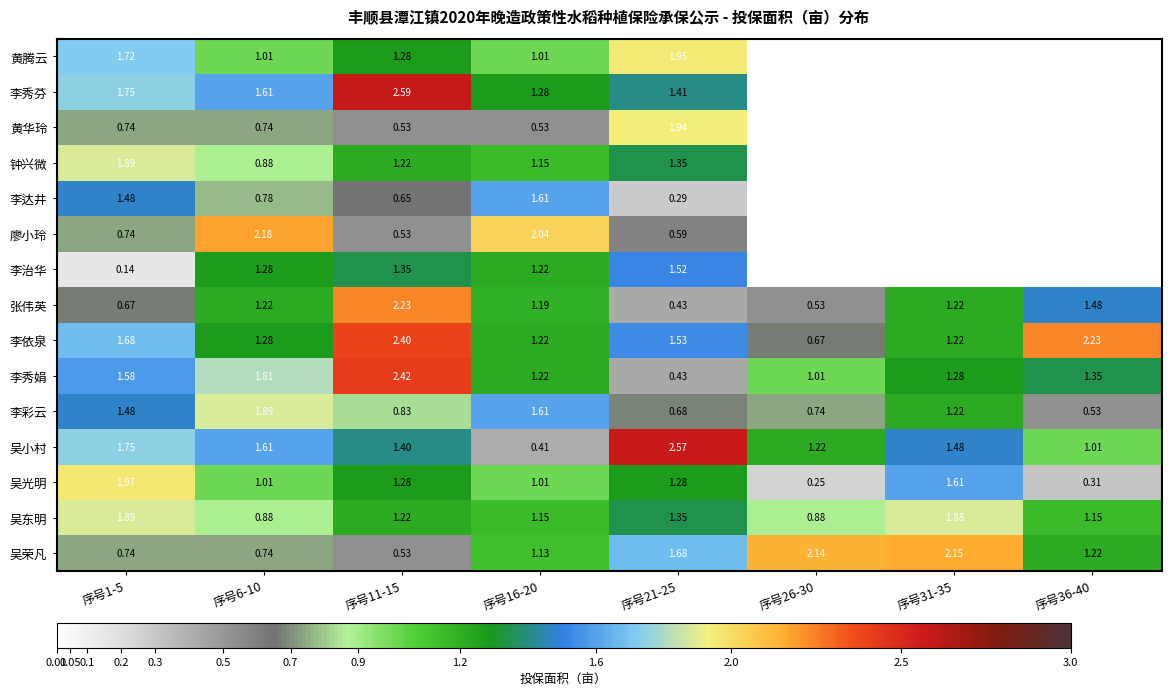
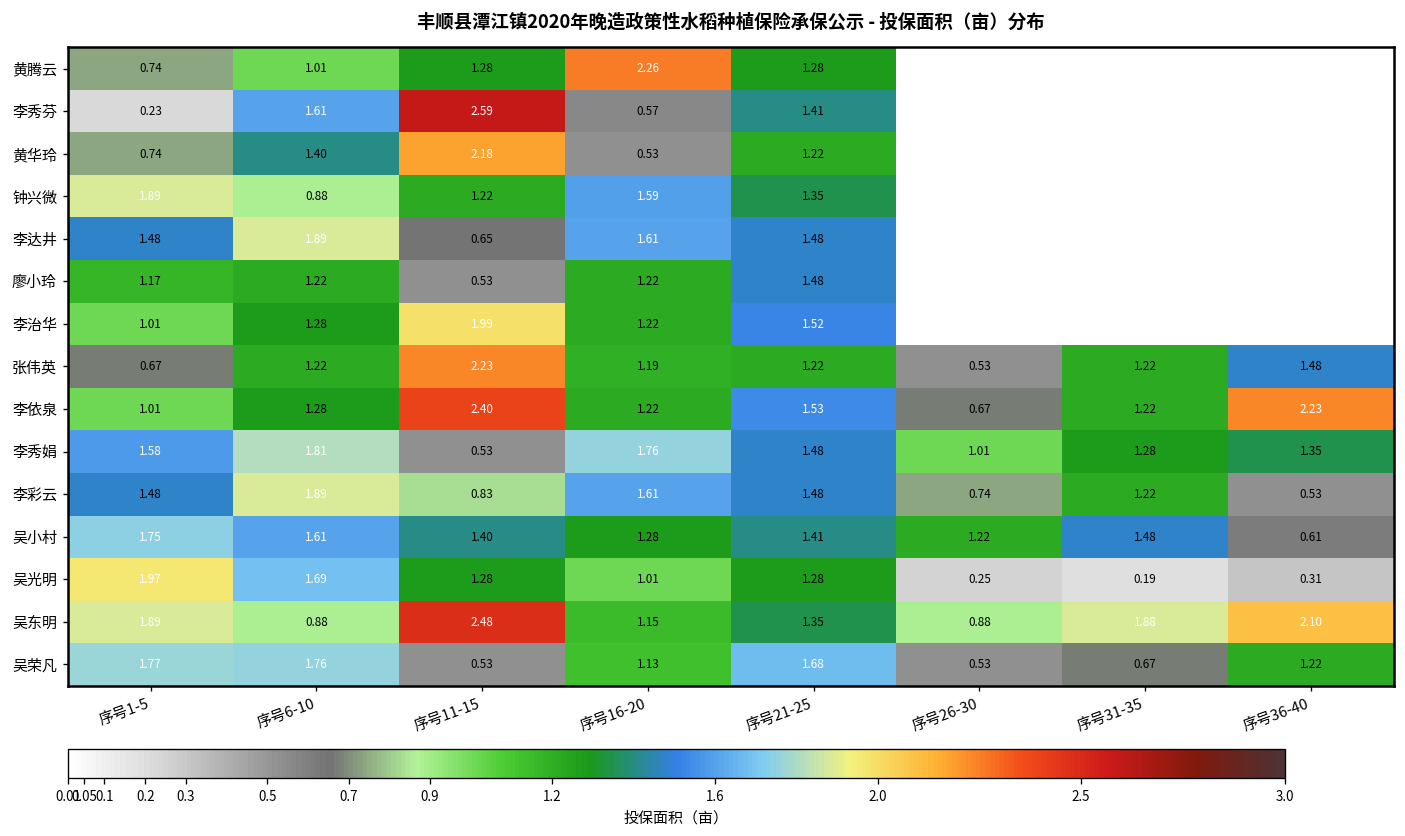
黄腾云, 序号1-5: 1.72 -> 0.74
黄腾云, 序号16-20: 1.01 -> 2.26
黄腾云, 序号21-25: 1.95 -> 1.28
李秀芬, 序号1-5: 1.75 -> 0.23
李秀芬, 序号16-20: 1.28 -> 0.57
黄华玲, 序号6-10: 0.74 -> 1.40
黄华玲, 序号11-15: 0.53 -> 2.18
黄华玲, 序号21-25: 1.94 -> 1.22
钟兴微, 序号16-20: 1.15 -> 1.59
李达井, 序号6-10: 0.78 -> 1.89
李达井, 序号21-25: 0.29 -> 1.48
廖小玲, 序号1-5: 0.74 -> 1.17
廖小玲, 序号6-10: 2.18 -> 1.22
廖小玲, 序号16-20: 2.04 -> 1.22
廖小玲, 序号21-25: 0.59 -> 1.48
李治华, 序号1-5: 0.14 -> 1.01
李治华, 序号11-15: 1.35 -> 1.99
张伟英, 序号21-25: 0.43 -> 1.22
李依泉, 序号1-5: 1.68 -> 1.01
李秀娟, 序号11-15: 2.42 -> 0.53
李秀娟, 序号16-20: 1.22 -> 1.76
李秀娟, 序号21-25: 0.43 -> 1.48
李彩云, 序号21-25: 0.68 -> 1.48
吴小村, 序号16-20: 0.41 -> 1.28
吴小村, 序号21-25: 2.57 -> 1.41
吴小村, 序号36-40: 1.01 -> 0.61
吴光明, 序号6-10: 1.01 -> 1.69
吴光明, 序号31-35: 1.61 -> 0.19
吴东明, 序号11-15: 1.22 -> 2.48
吴东明, 序号36-40: 1.15 -> 2.10
吴荣凡, 序号1-5: 0.74 -> 1.77
吴荣凡, 序号6-10: 0.74 -> 1.76
吴荣凡, 序号26-30: 2.14 -> 0.53
吴荣凡, 序号31-35: 2.15 -> 0.67
